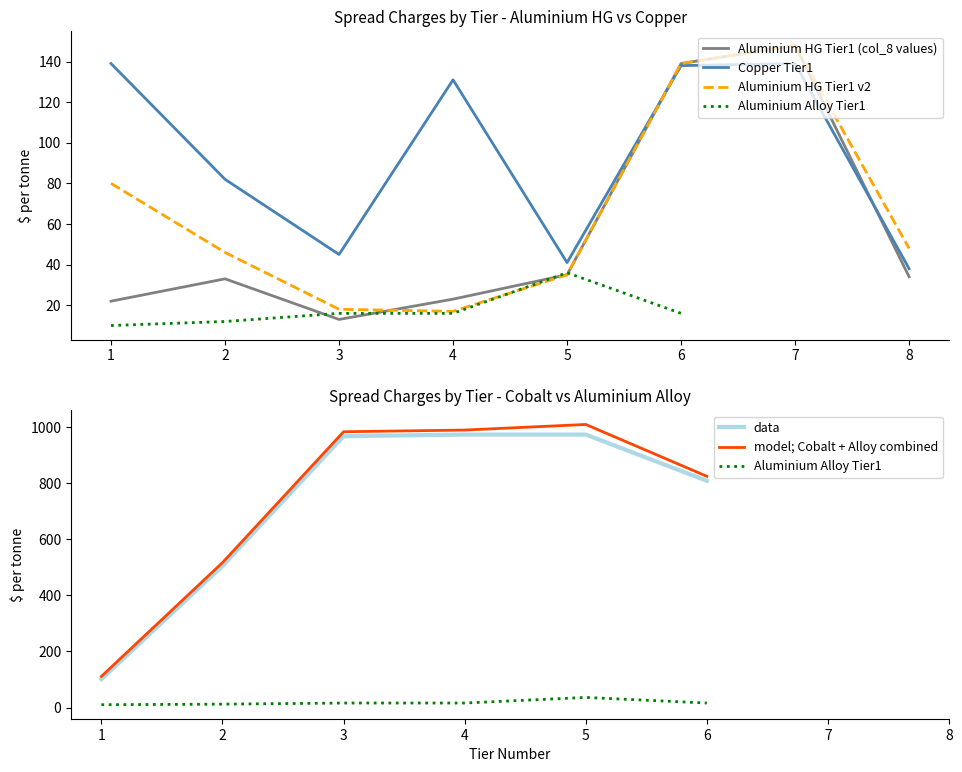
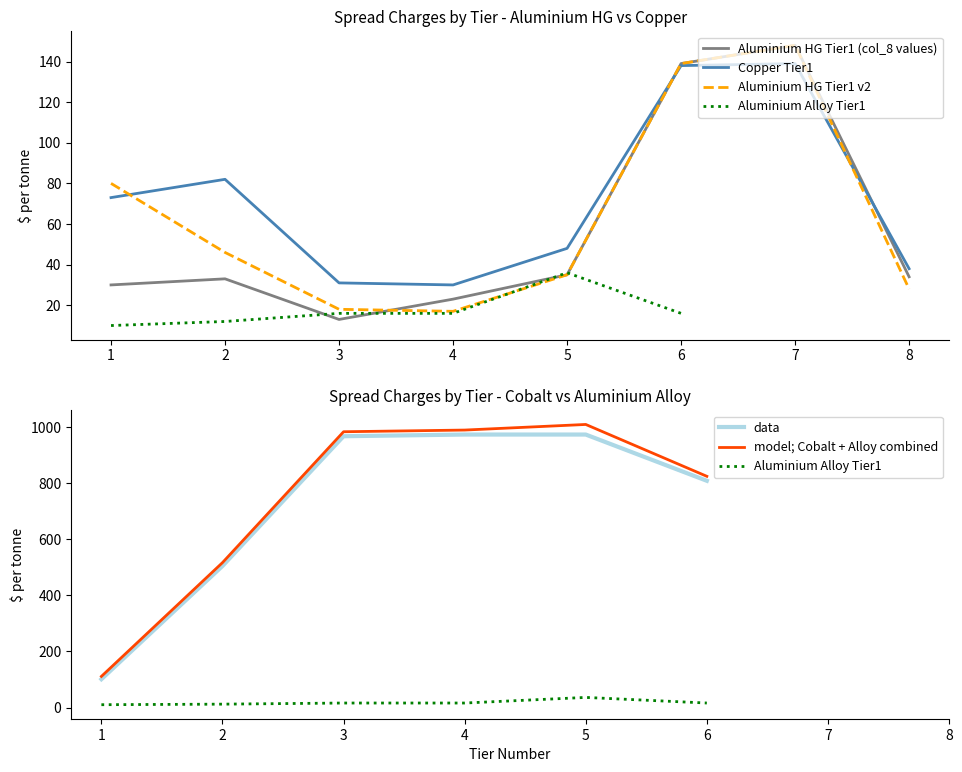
Spread Charges by Tier - Aluminium HG vs Copper, Aluminium HG Tier1 (col_8 values), 1: 22 -> 30
Spread Charges by Tier - Aluminium HG vs Copper, Copper Tier1, 1: 139 -> 73
Spread Charges by Tier - Aluminium HG vs Copper, Copper Tier1, 3: 45 -> 31
Spread Charges by Tier - Aluminium HG vs Copper, Copper Tier1, 4: 131 -> 30
Spread Charges by Tier - Aluminium HG vs Copper, Copper Tier1, 5: 41 -> 48
Spread Charges by Tier - Aluminium HG vs Copper, Aluminium HG Tier1 v2, 8: 48 -> 28
